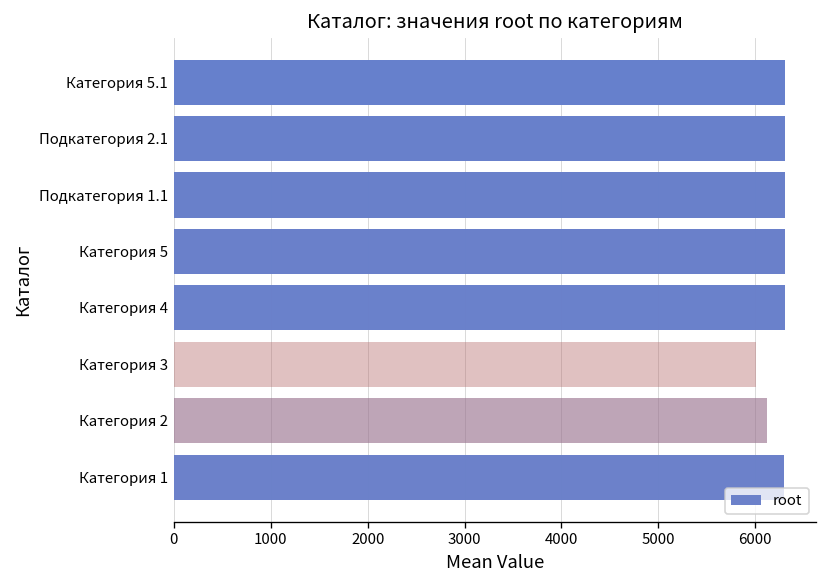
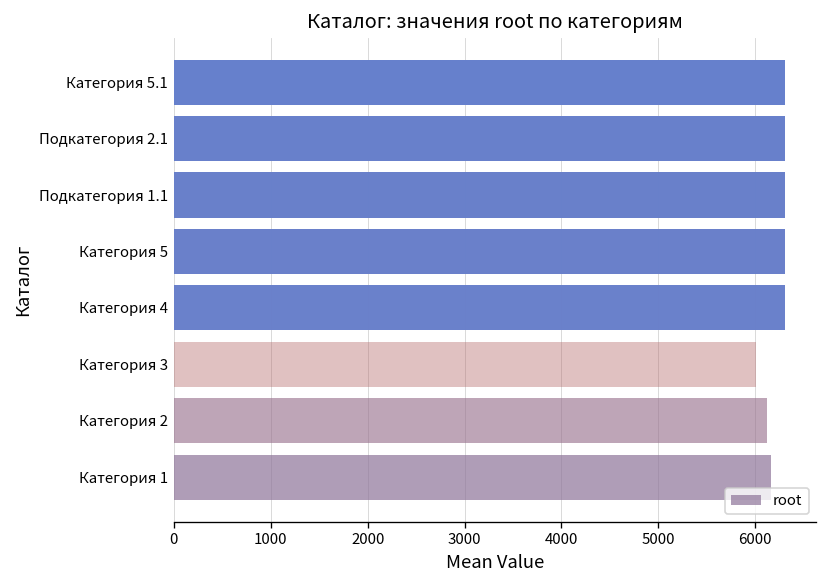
Категория 1: 6300 -> 6200
